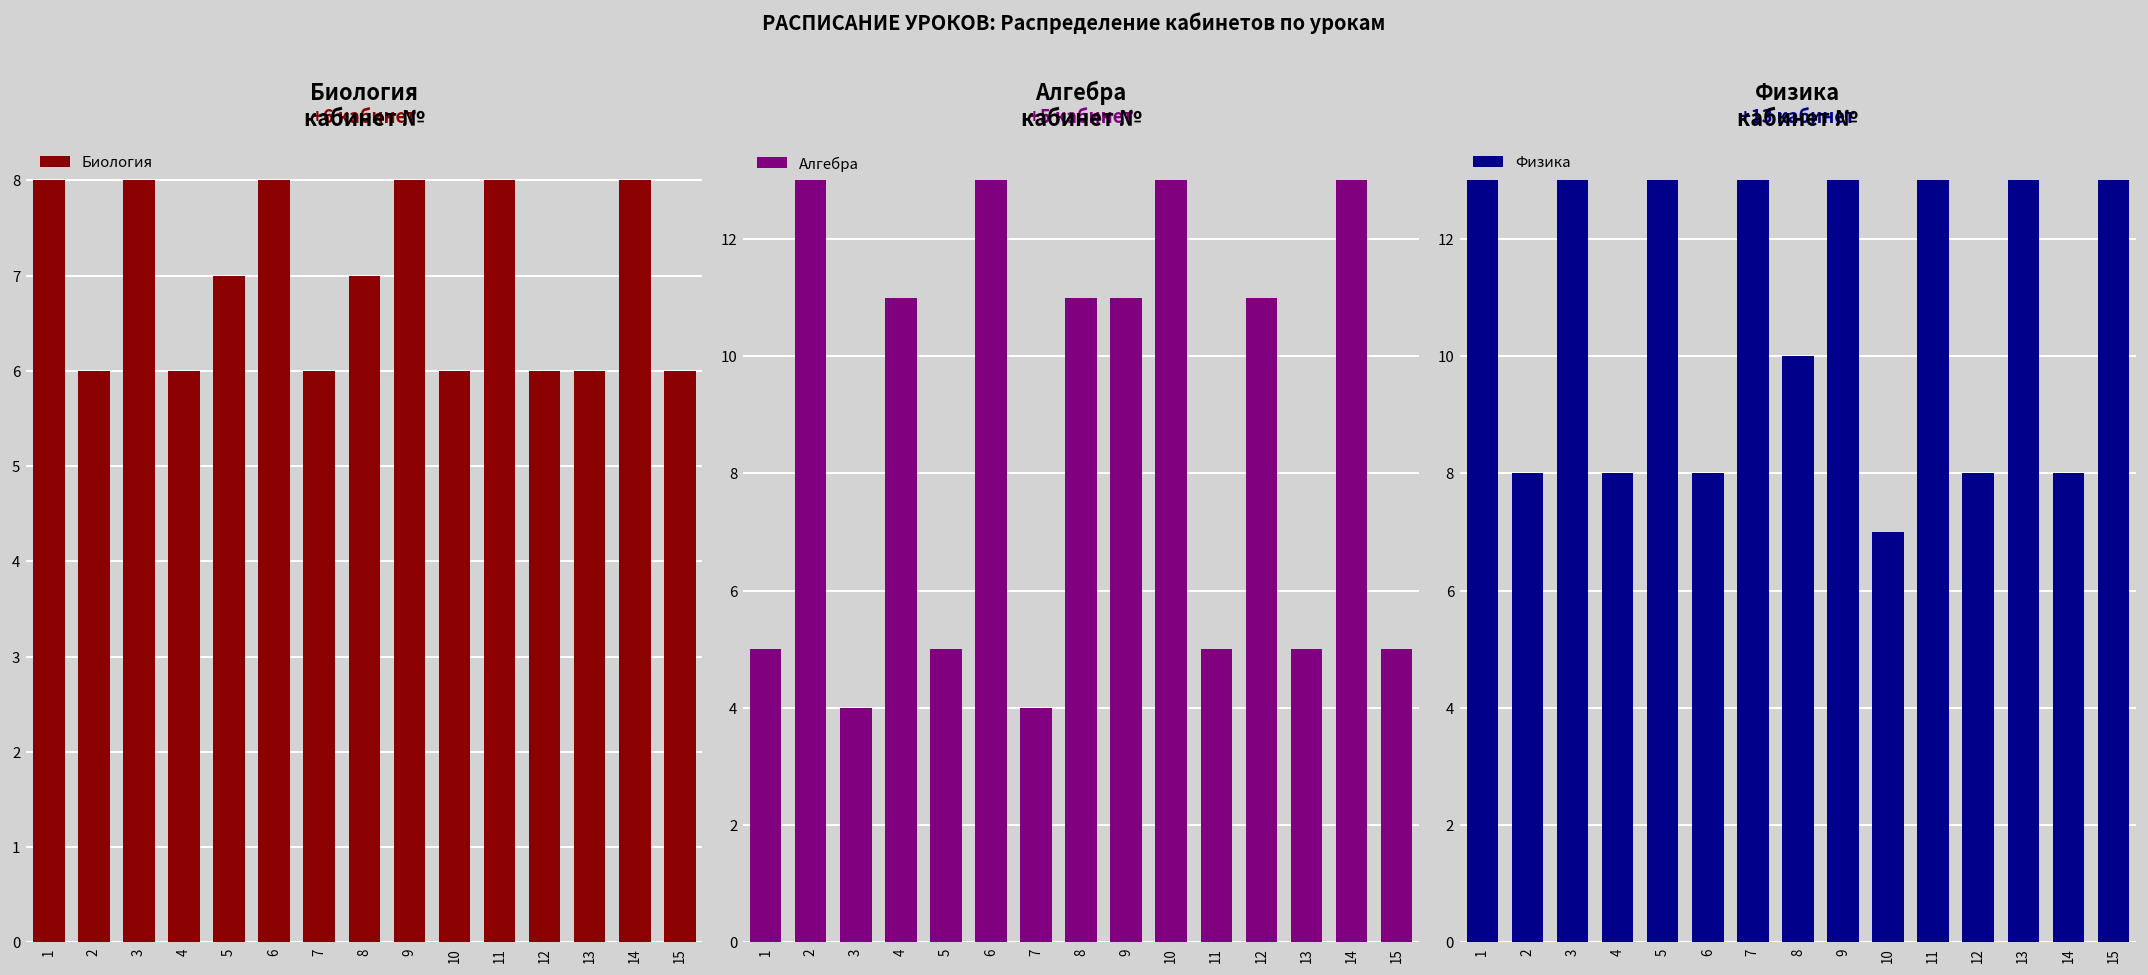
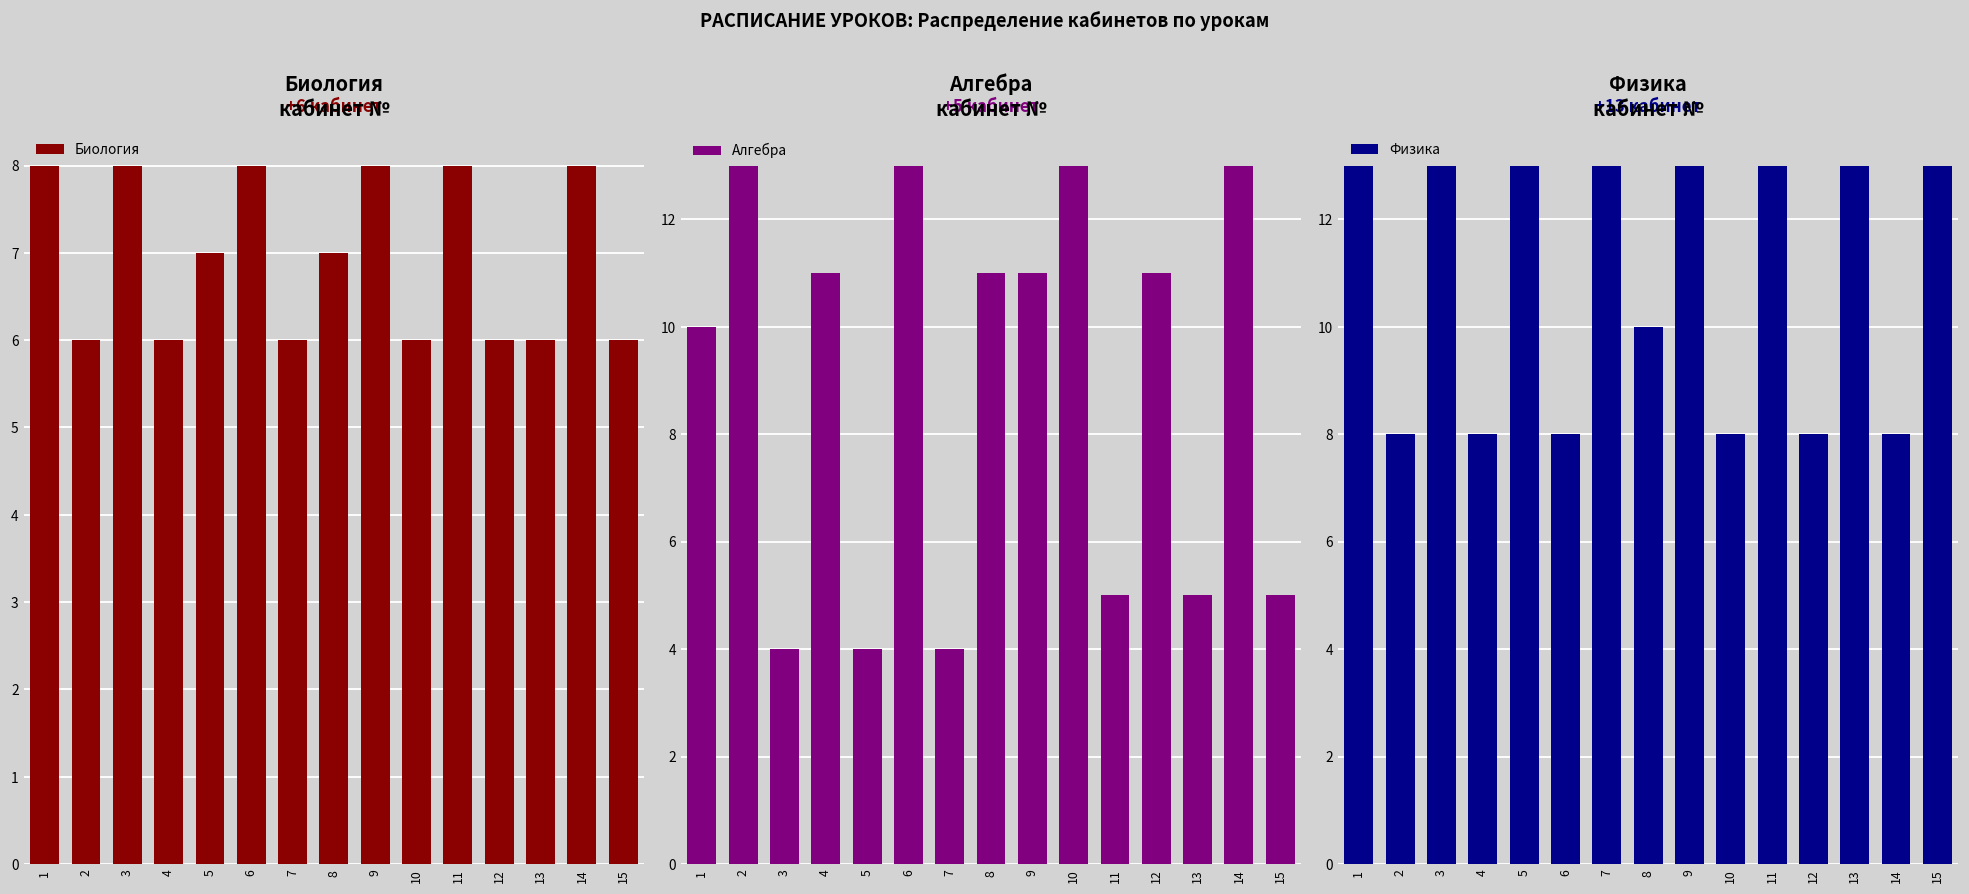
Алгебра кабинет №, 1: 5 -> 10
Алгебра кабинет №, 5: 5 -> 4
Физика кабинет №, 10: 7 -> 8
